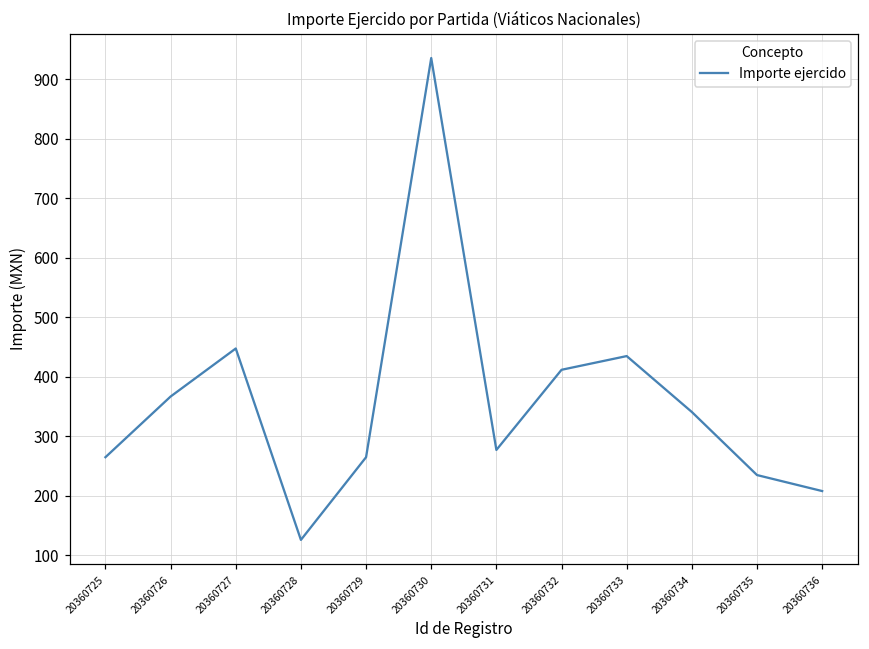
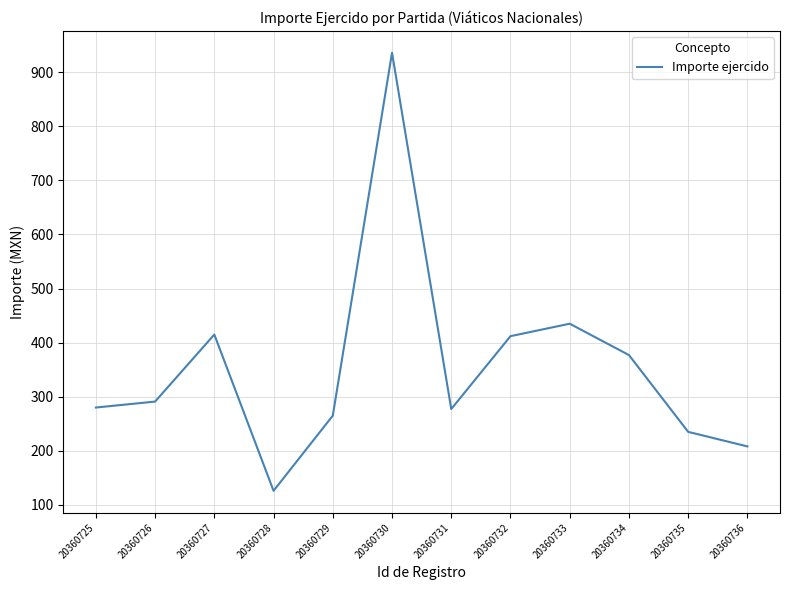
20360725: 270 -> 280
20360726: 370 -> 290
20360727: 450 -> 410
20360734: 340 -> 380
